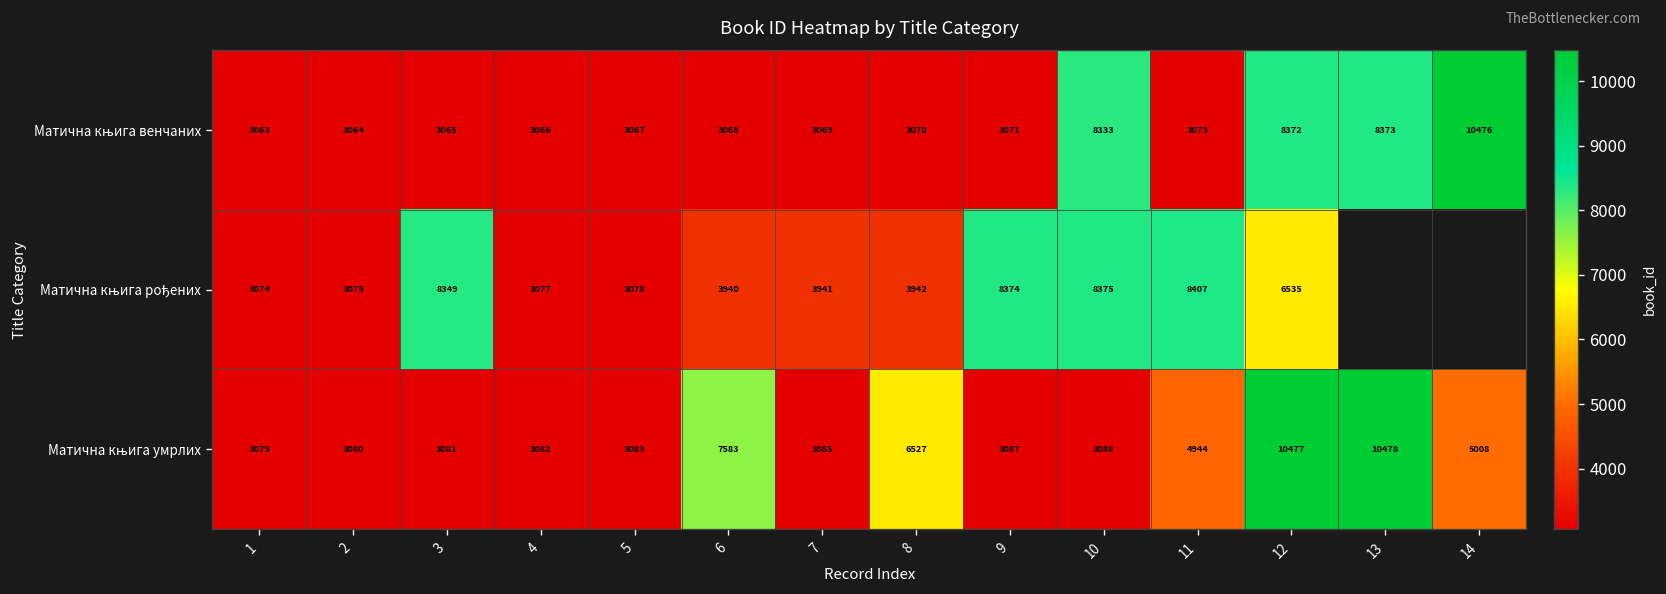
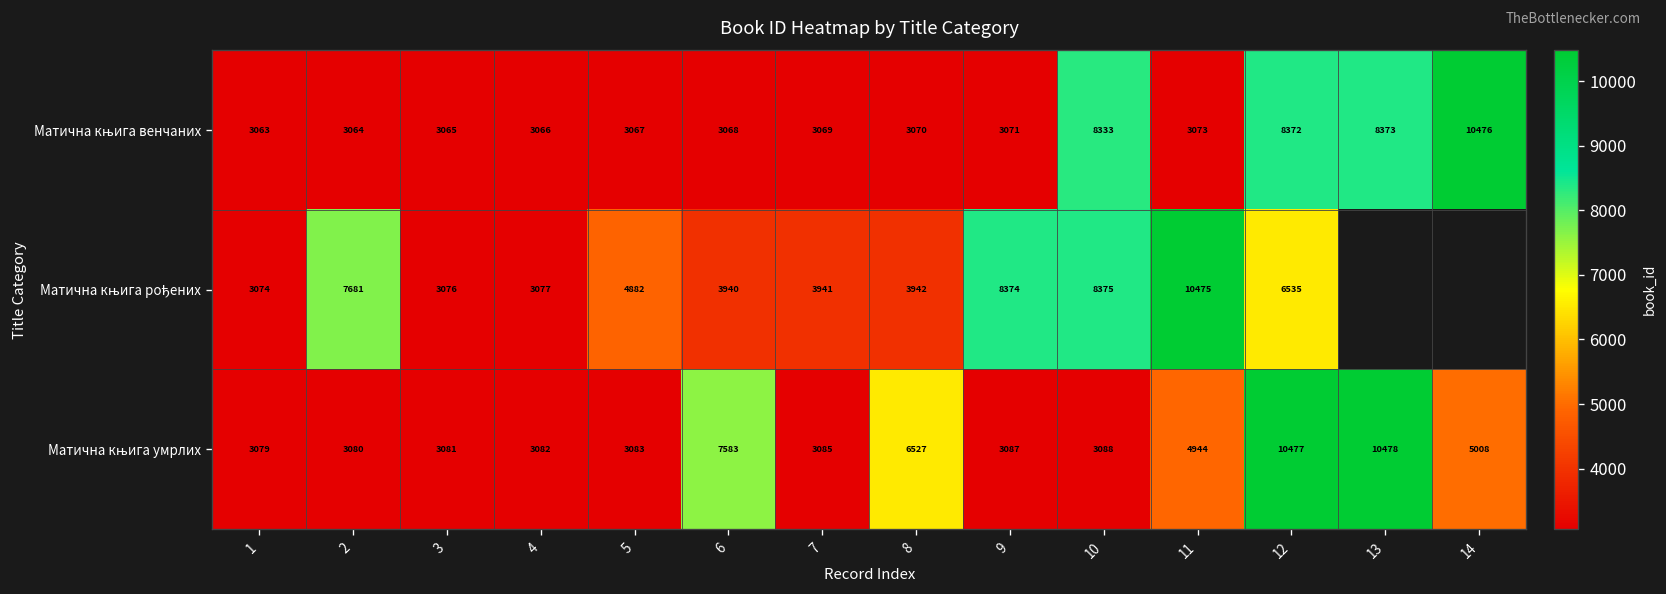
Матична књига рођених, 2: 3075 -> 7681
Матична књига рођених, 3: 8349 -> 3076
Матична књига рођених, 5: 3078 -> 4882
Матична књига рођених, 11: 8407 -> 10475
